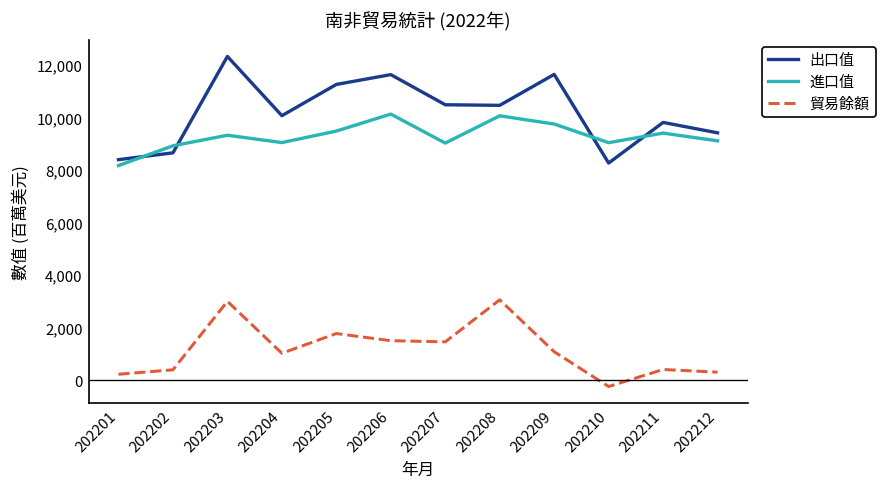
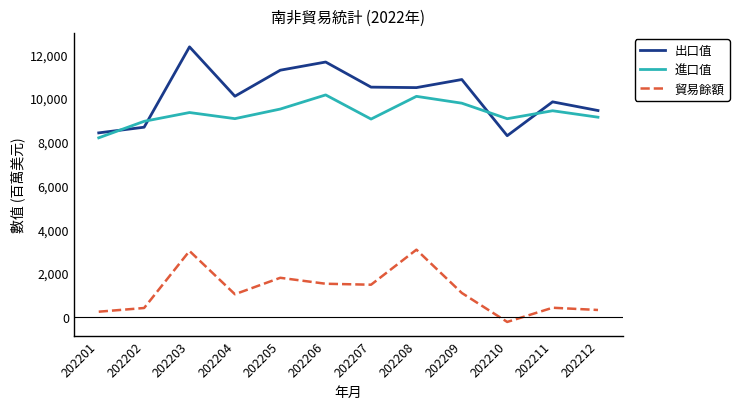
出口值, 202209: 11,700 -> 10,800
